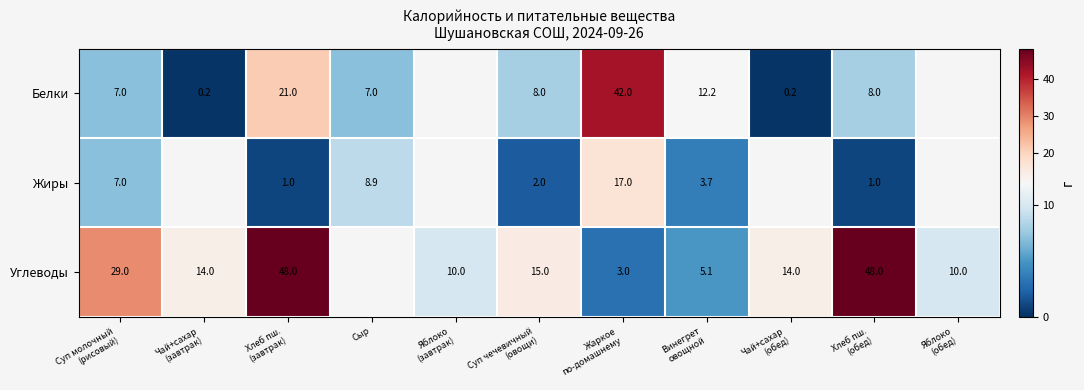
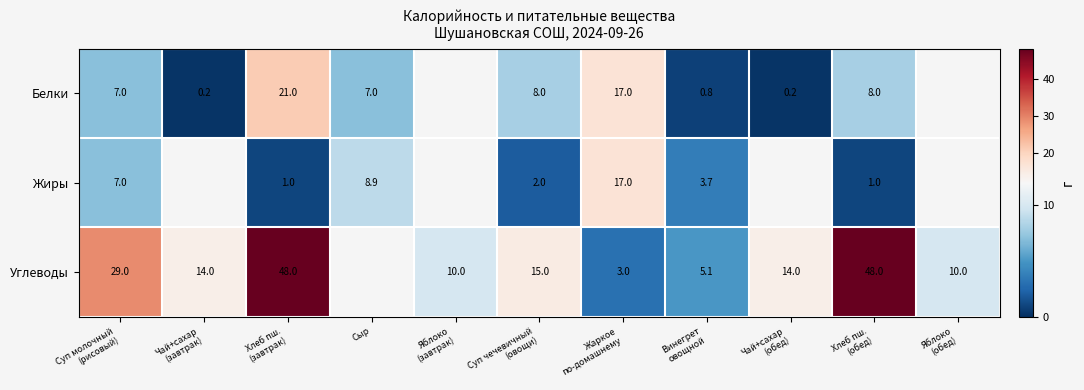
Белки, Жаркое по-домашнему: 42.0 -> 17.0
Белки, Винегрет овощной: 12.2 -> 0.8
